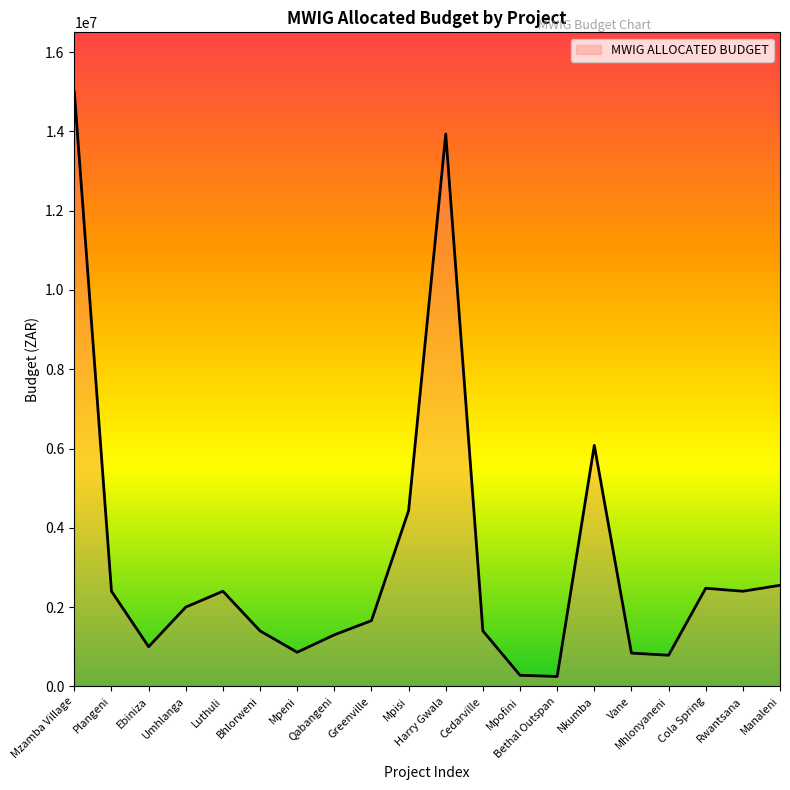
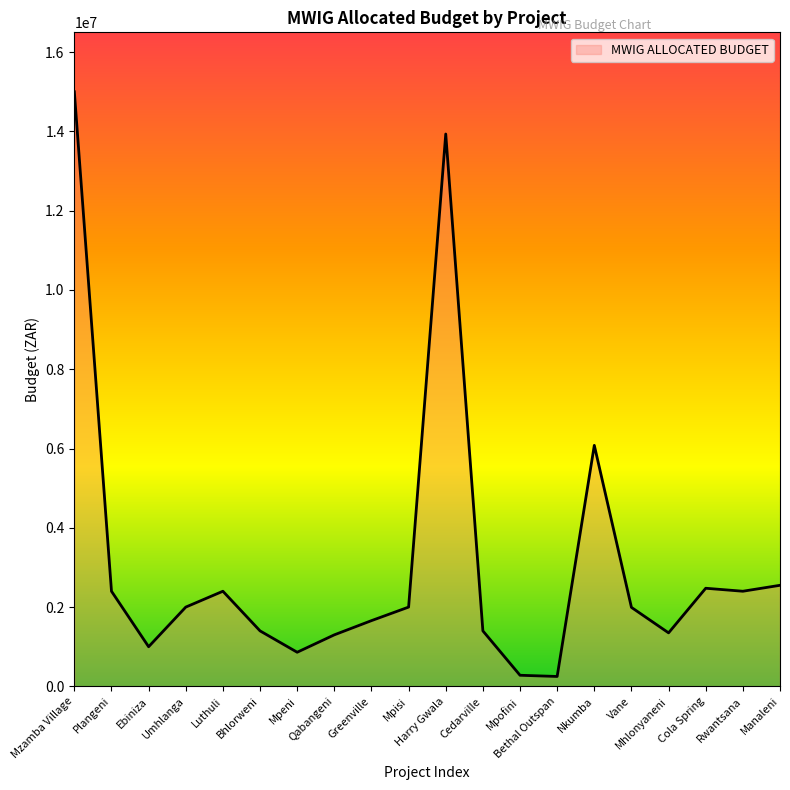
Mpisi: 4400000 -> 2000000
Vane: 800000 -> 2000000
Mhlonyaneni: 800000 -> 1400000
